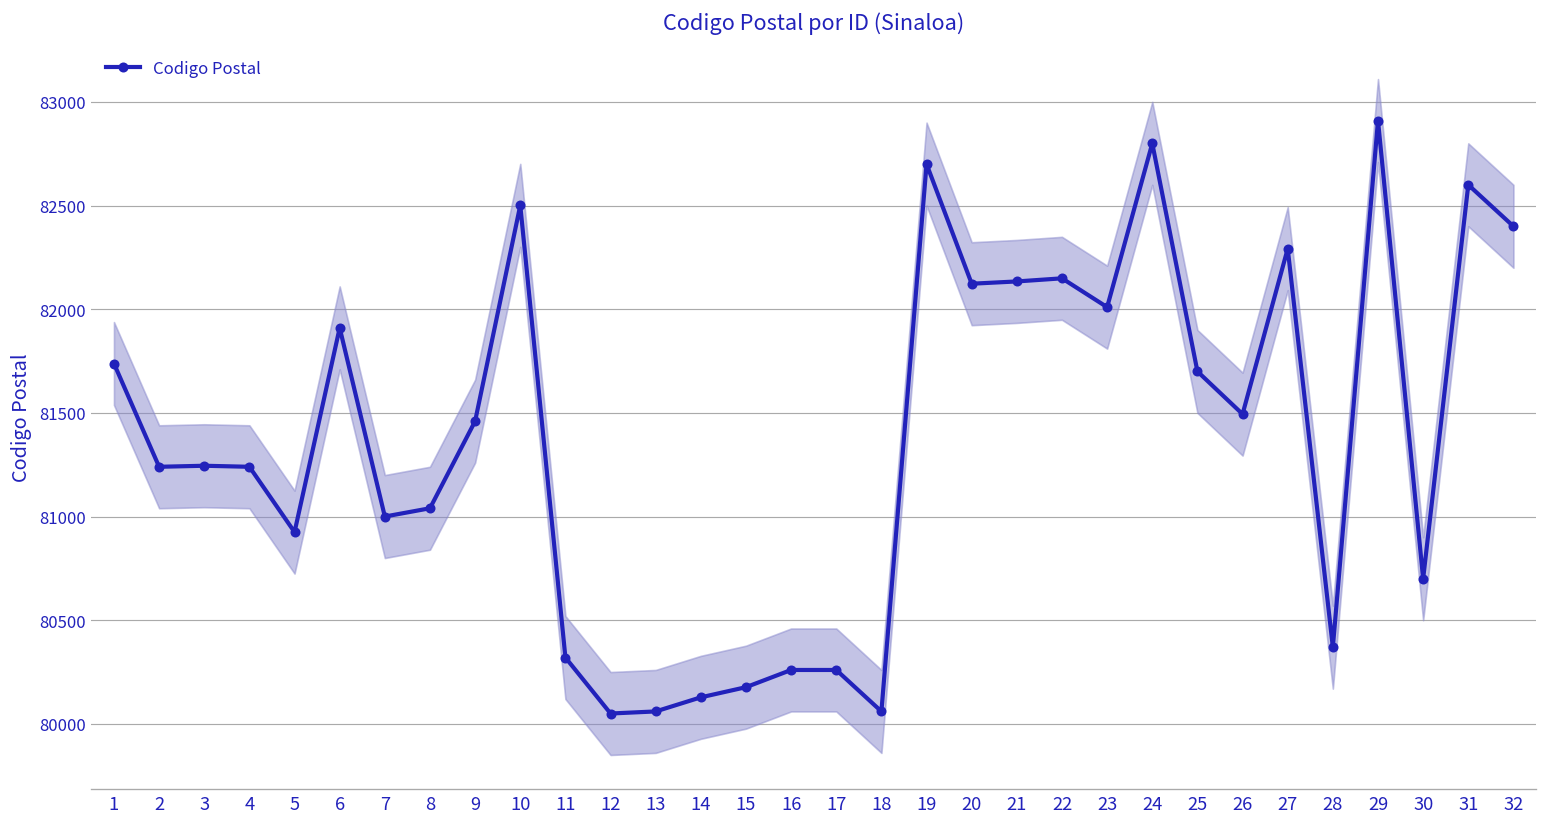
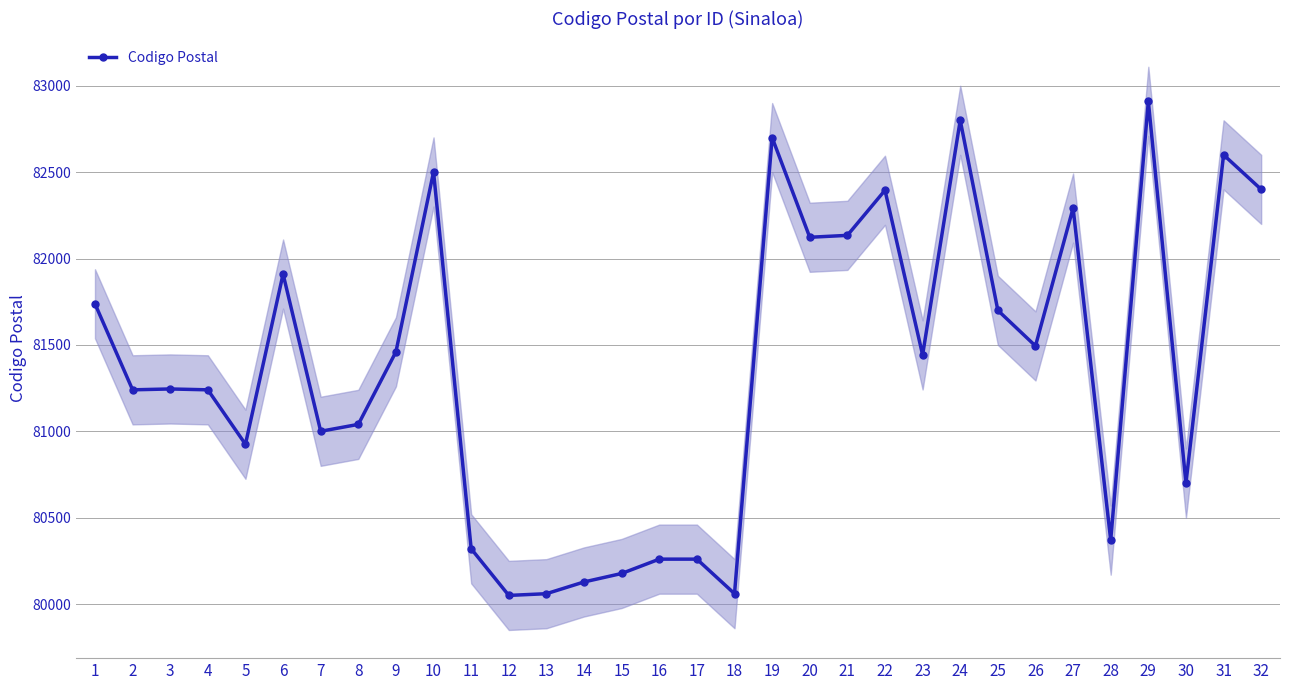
Codigo Postal, 22: 82150 -> 82400
Codigo Postal, 23: 82010 -> 81440
